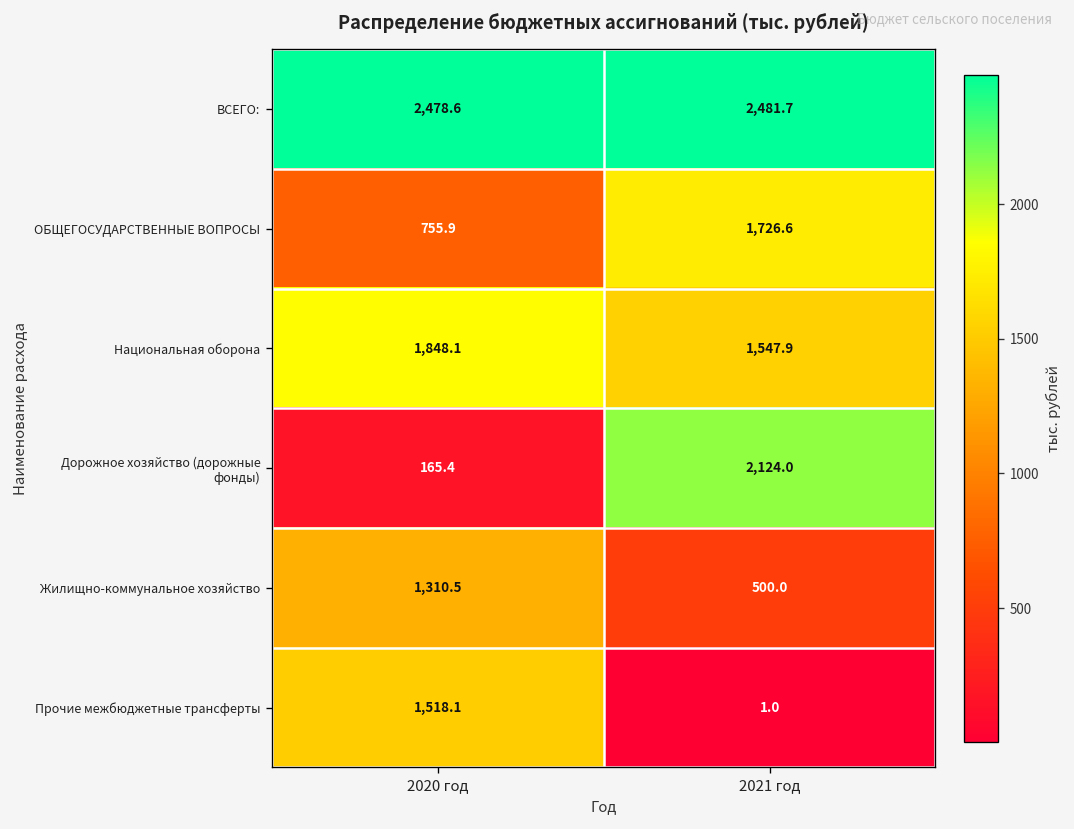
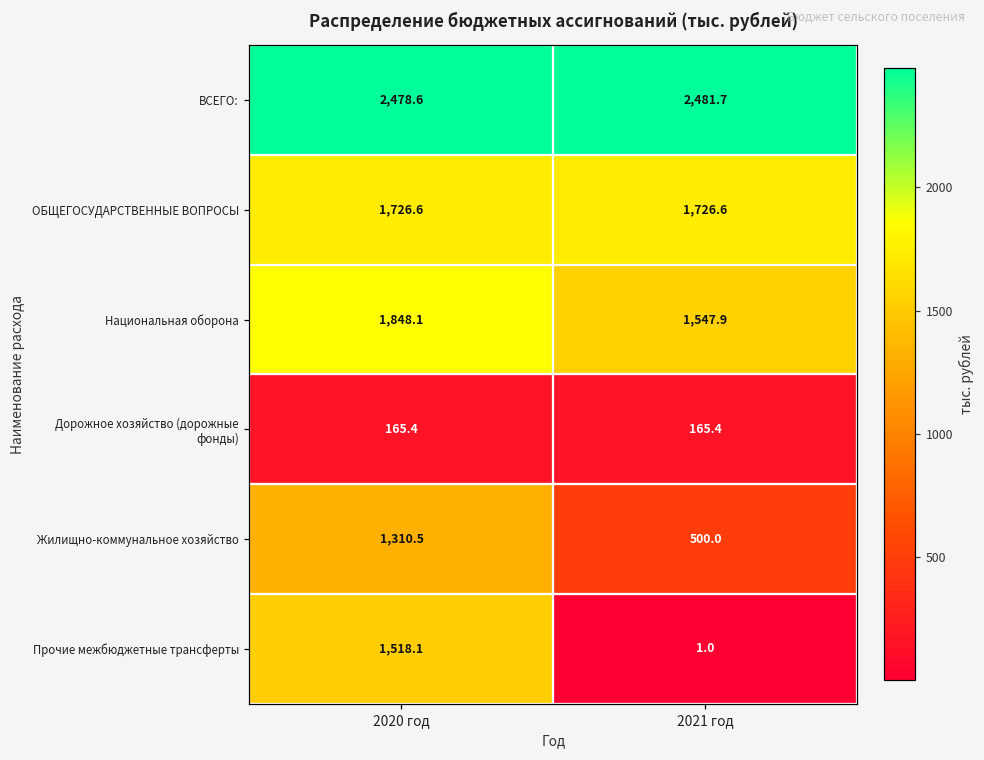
ОБЩЕГОСУДАРСТВЕННЫЕ ВОПРОСЫ, 2020 год: 755.9 -> 1,726.6
Дорожное хозяйство (дорожные фонды), 2021 год: 2,124.0 -> 165.4
